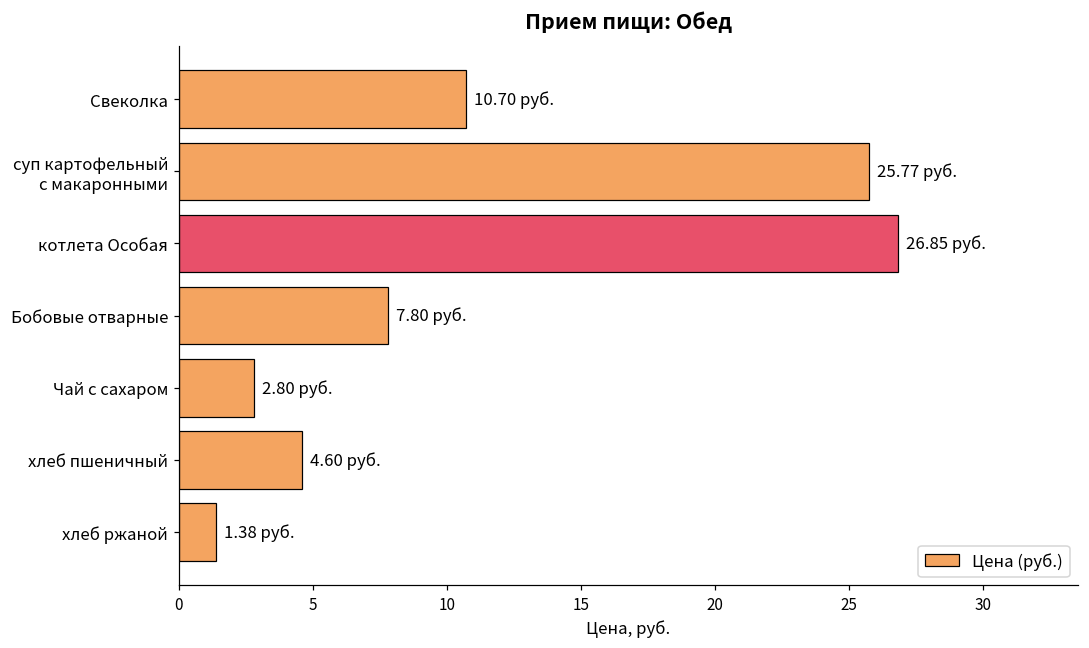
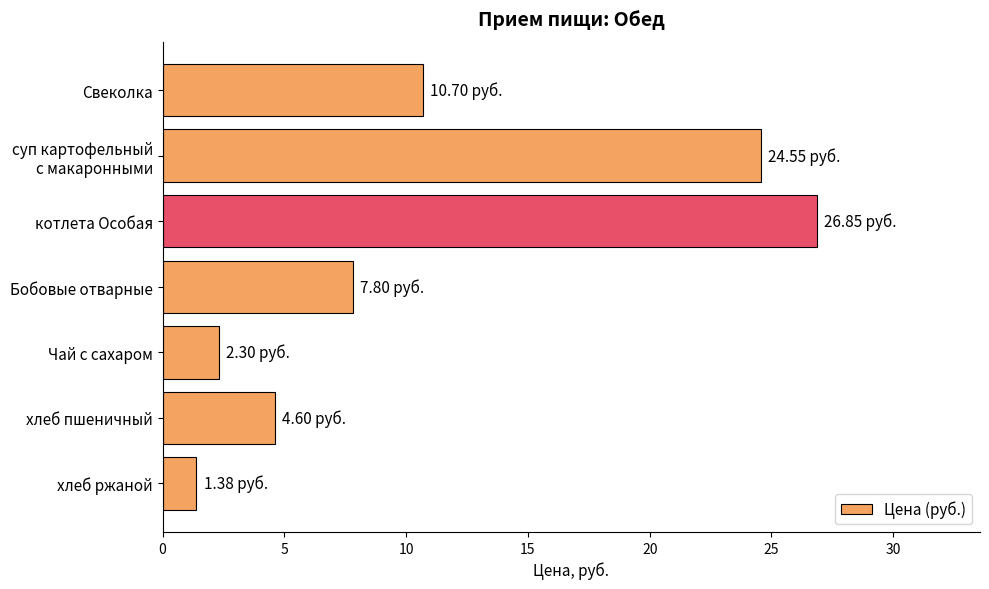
суп картофельный с макаронными: 25.77 -> 24.55
Чай с сахаром: 2.80 -> 2.30
